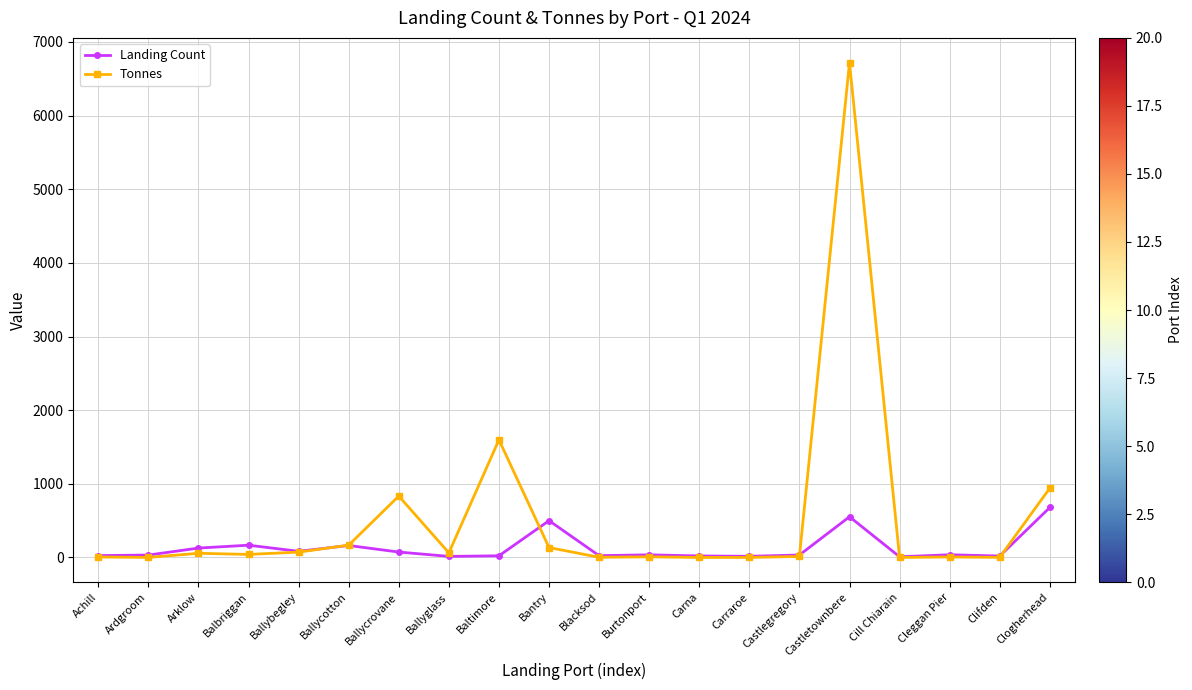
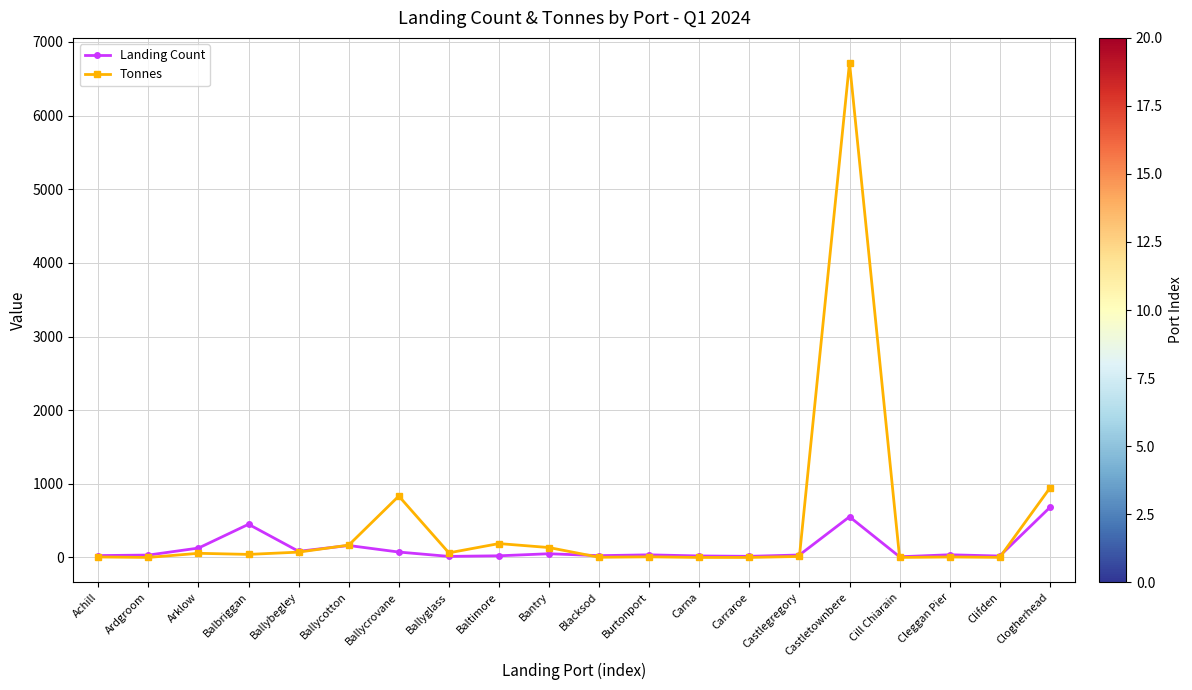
Landing Count, Balbriggan: 200 -> 500
Tonnes, Baltimore: 1600 -> 200
Landing Count, Bantry: 500 -> 100
